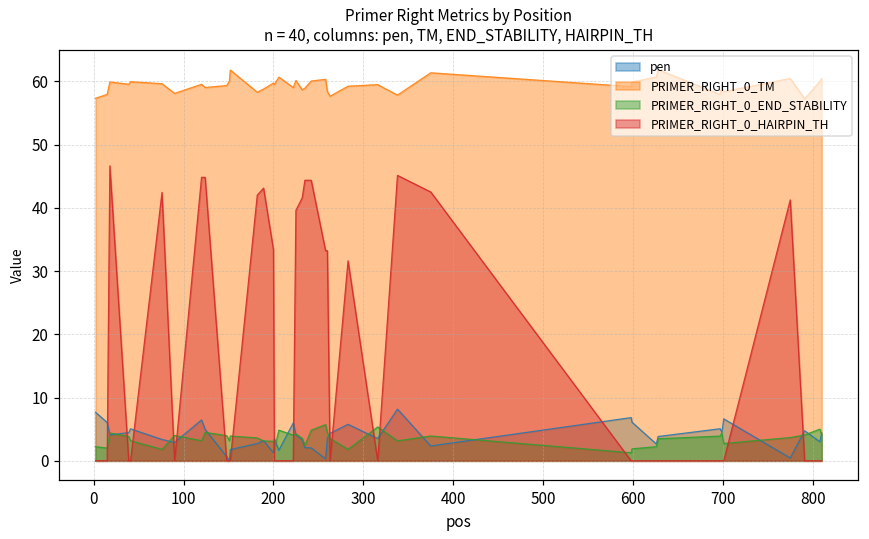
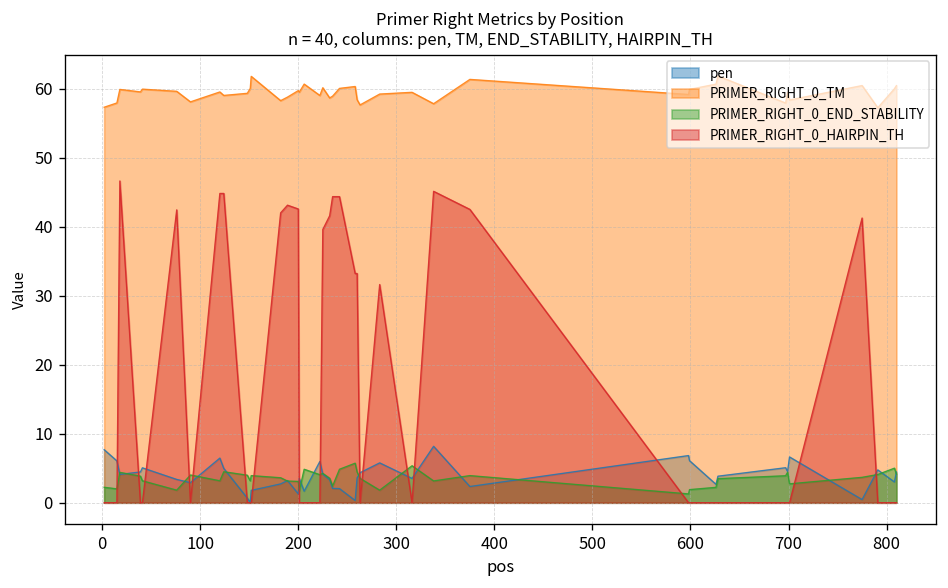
PRIMER_RIGHT_0_HAIRPIN_TH, 200: 33 -> 43
